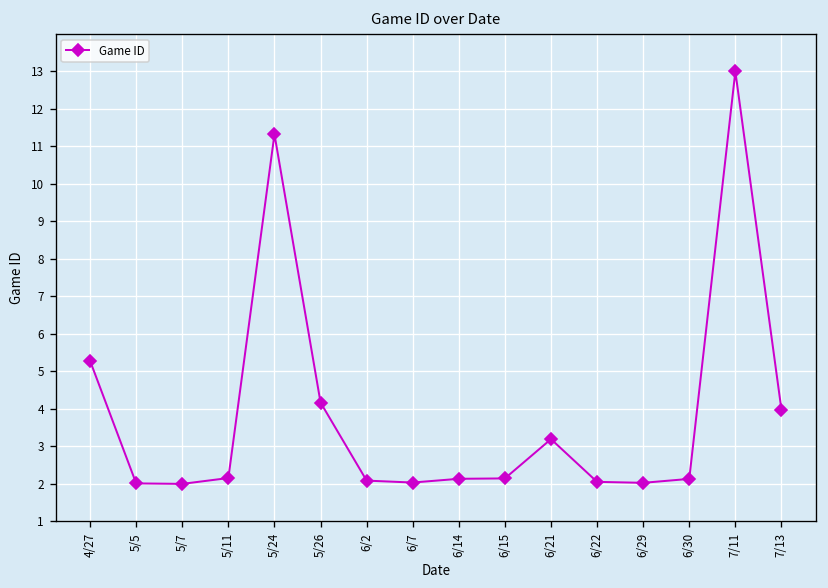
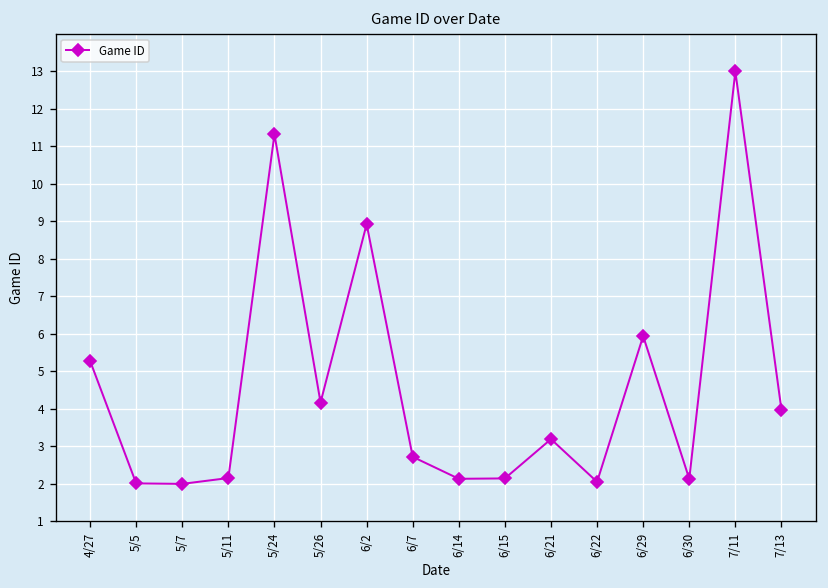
6/2: 2.1 -> 8.9
6/7: 2.0 -> 2.7
6/29: 2.0 -> 5.9
